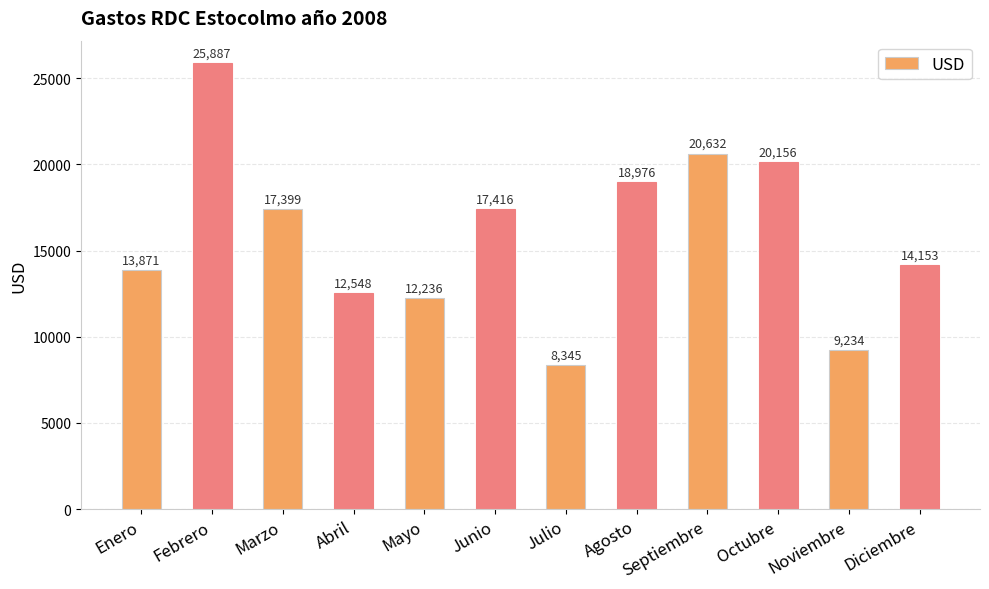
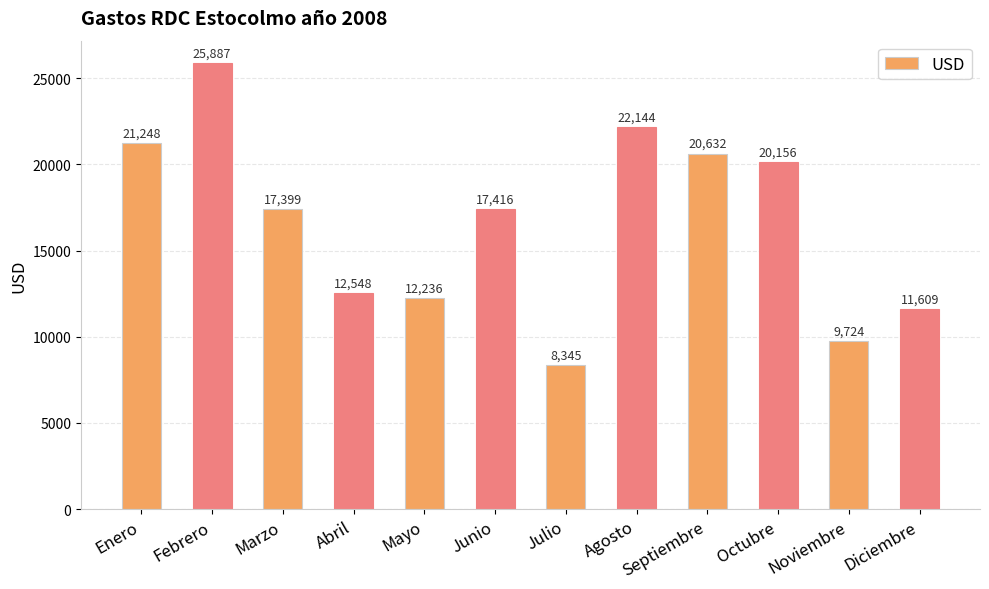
Enero: 13,871 -> 21,248
Agosto: 18,976 -> 22,144
Noviembre: 9,234 -> 9,724
Diciembre: 14,153 -> 11,609
